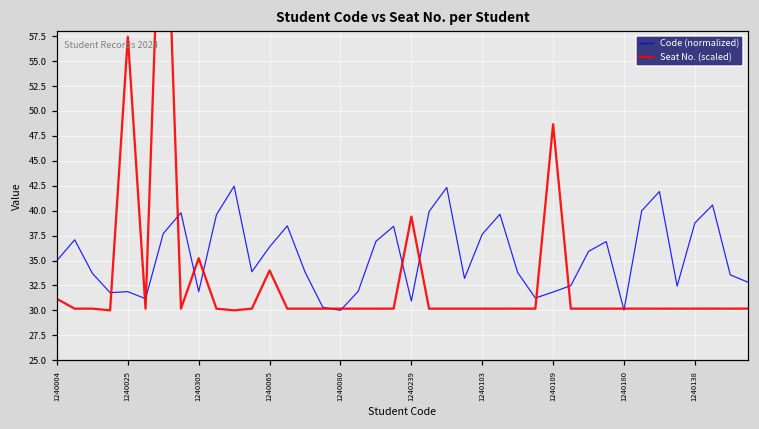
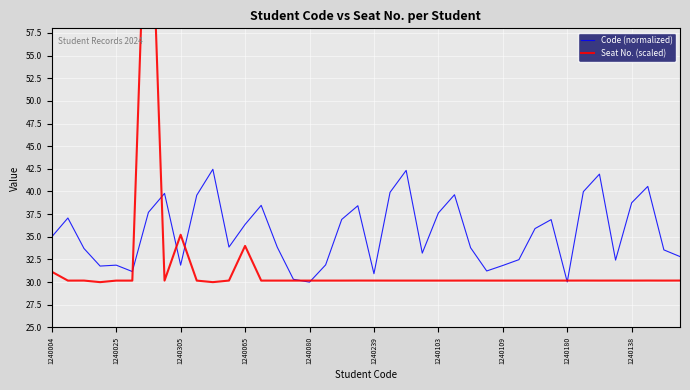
Seat No. (scaled), 1240025: 57 -> 30
Seat No. (scaled), 1240239: 39 -> 30
Seat No. (scaled), 1240109: 49 -> 30
